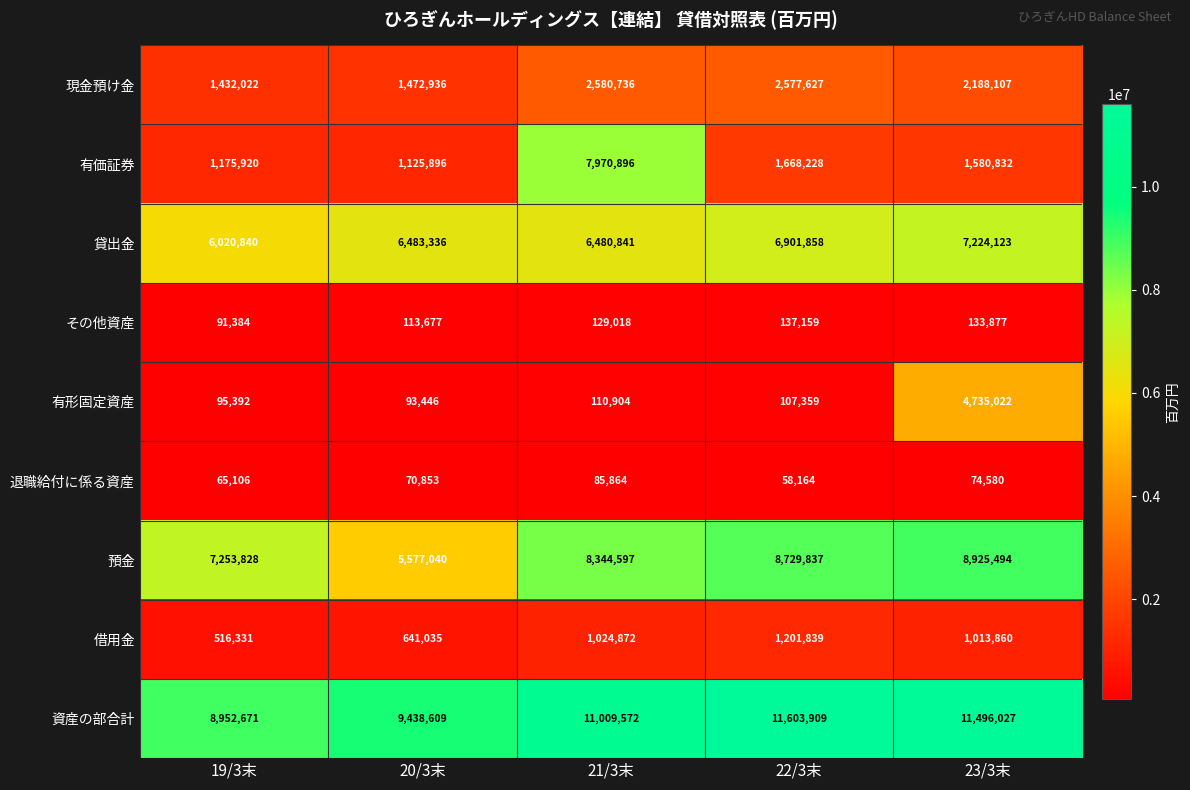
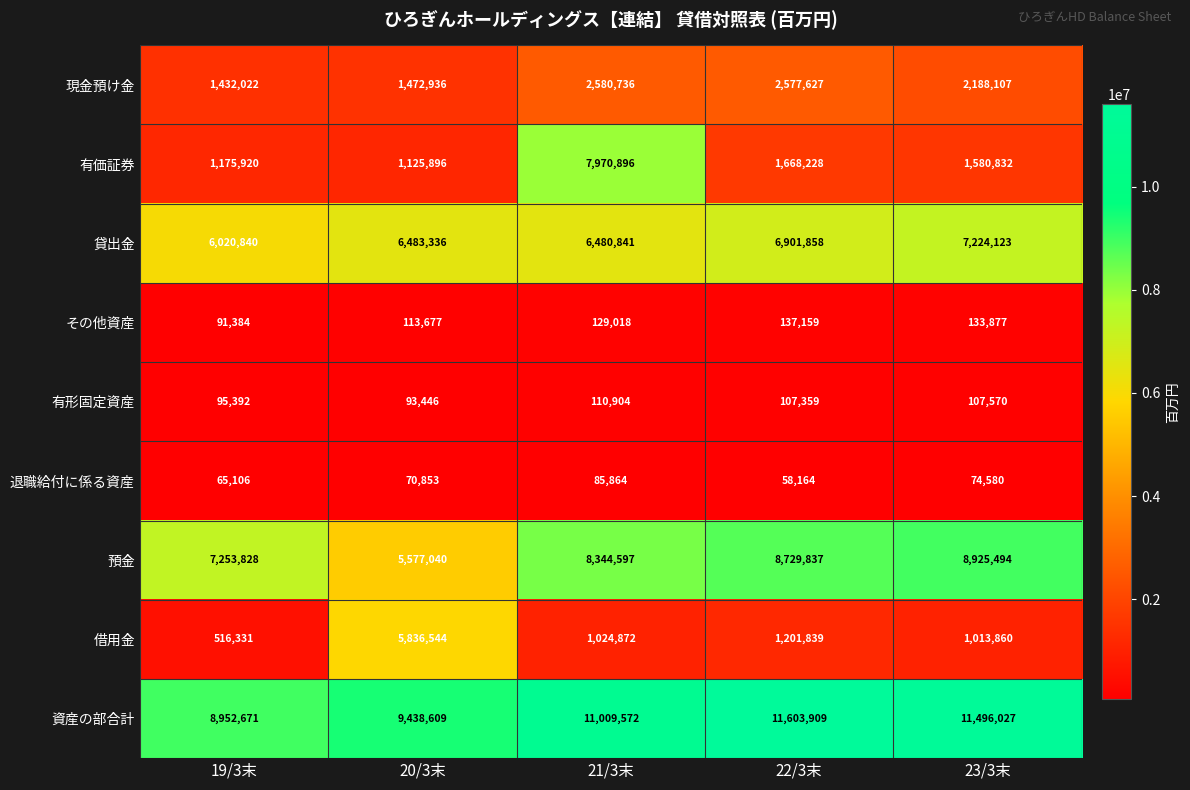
有形固定資産, 23/3末: 4,735,022 -> 107,570
借用金, 20/3末: 641,035 -> 5,836,544
